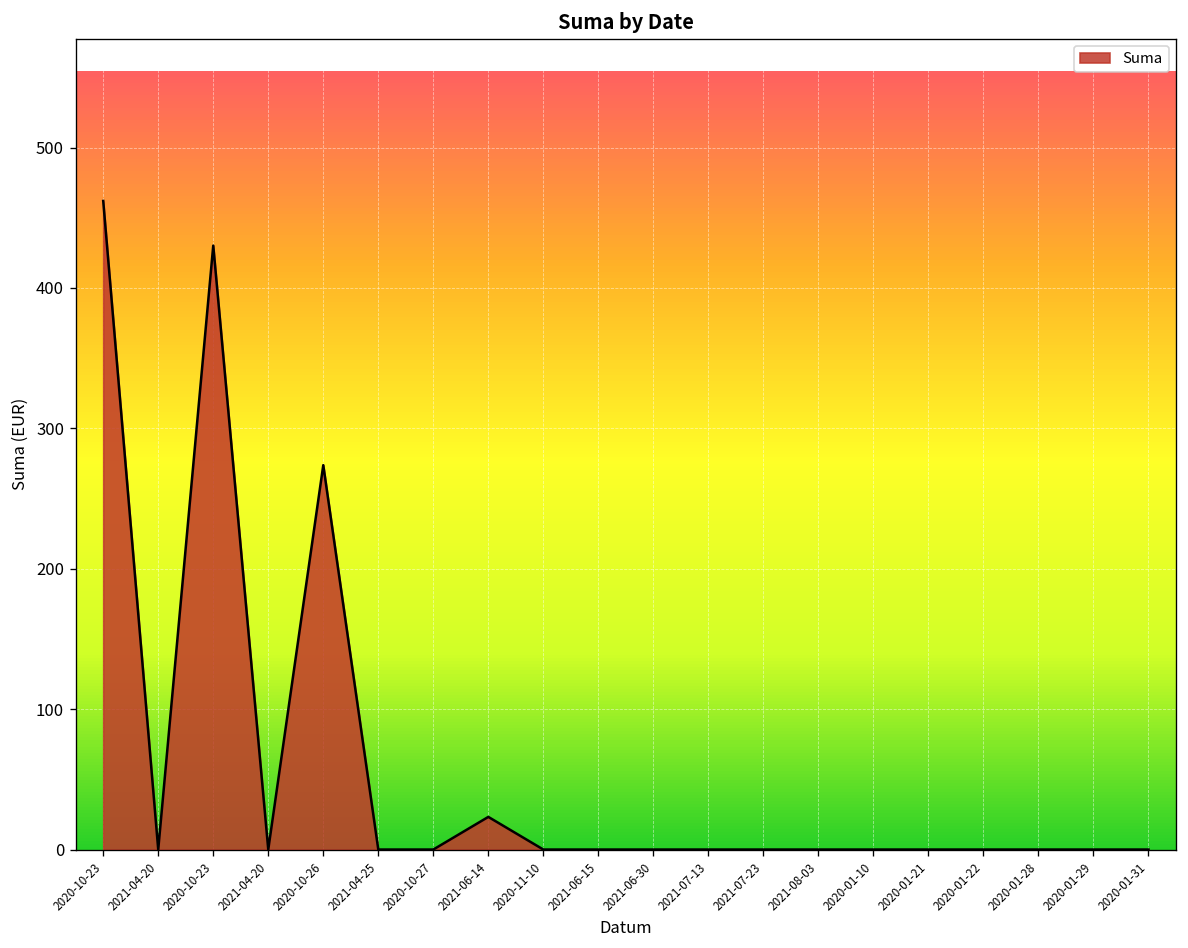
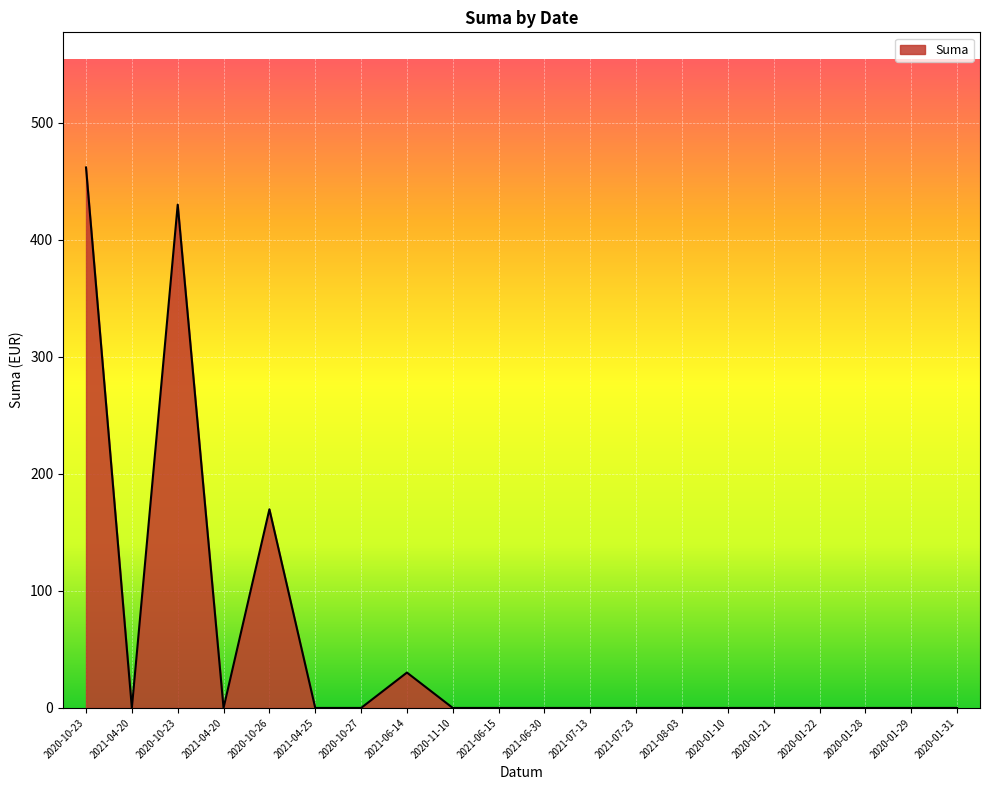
2020-10-26: 274 -> 170
2021-06-14: 23 -> 30
